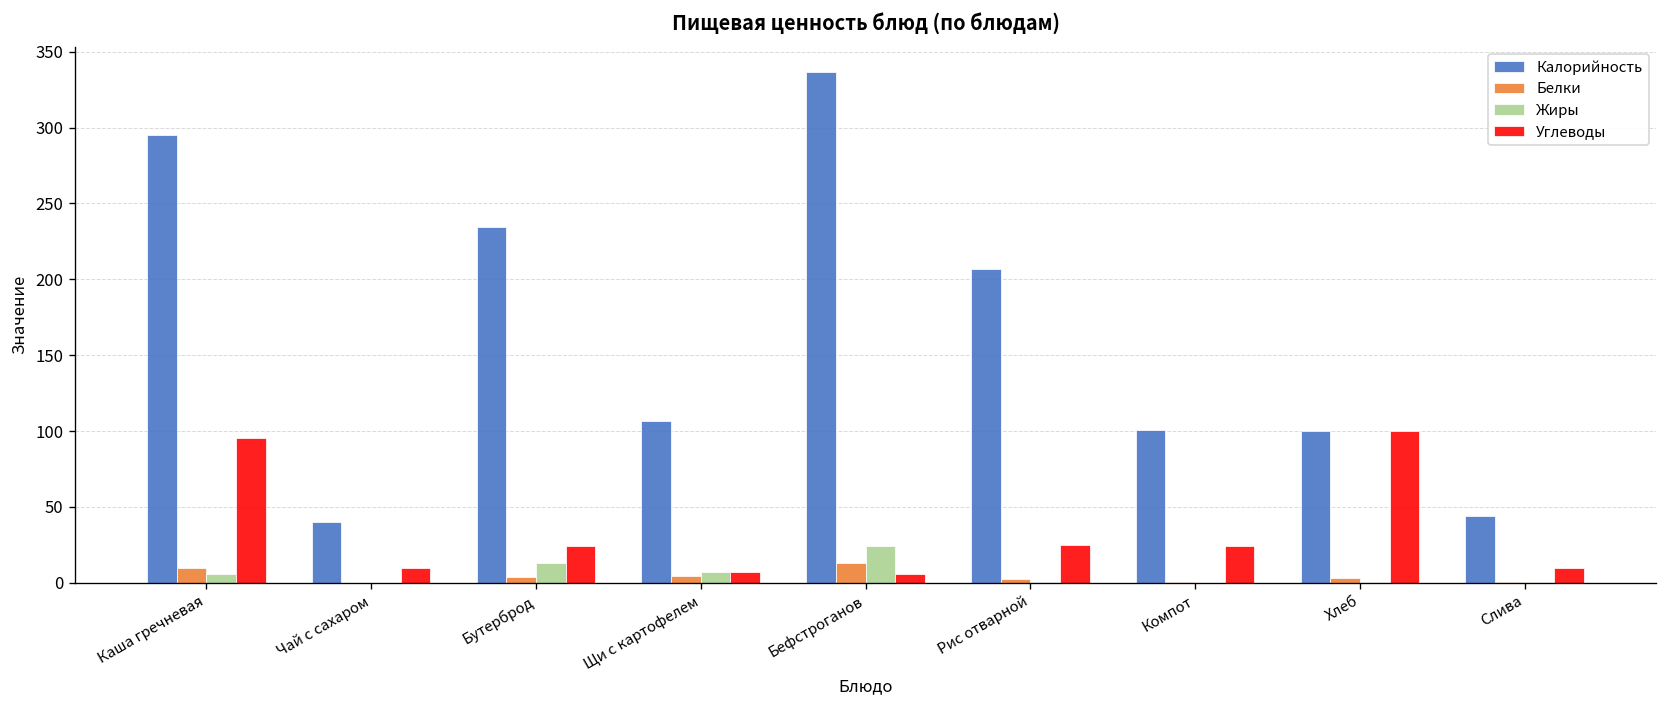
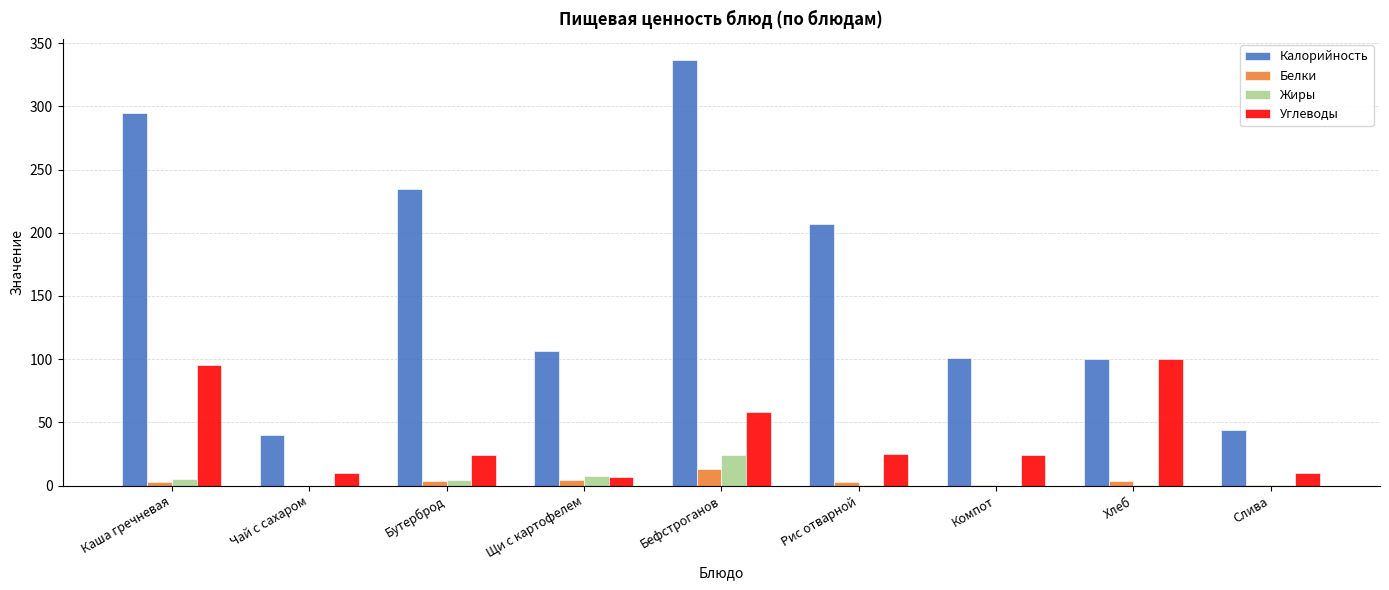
Белки, Каша гречневая: 10 -> 3
Жиры, Бутерброд: 13 -> 5
Углеводы, Бефстроганов: 6 -> 58
